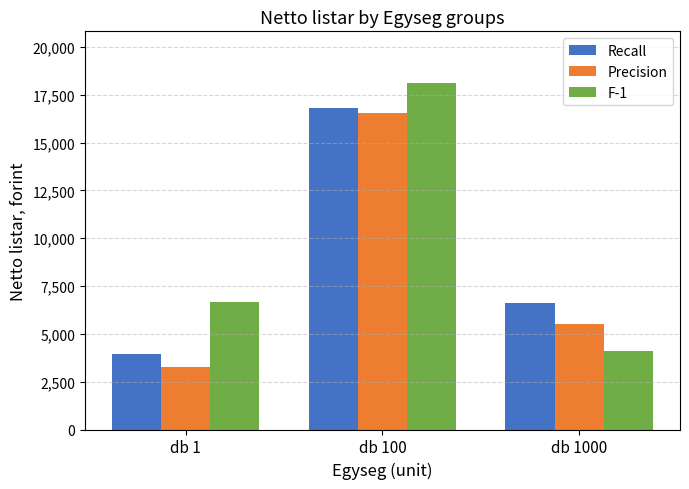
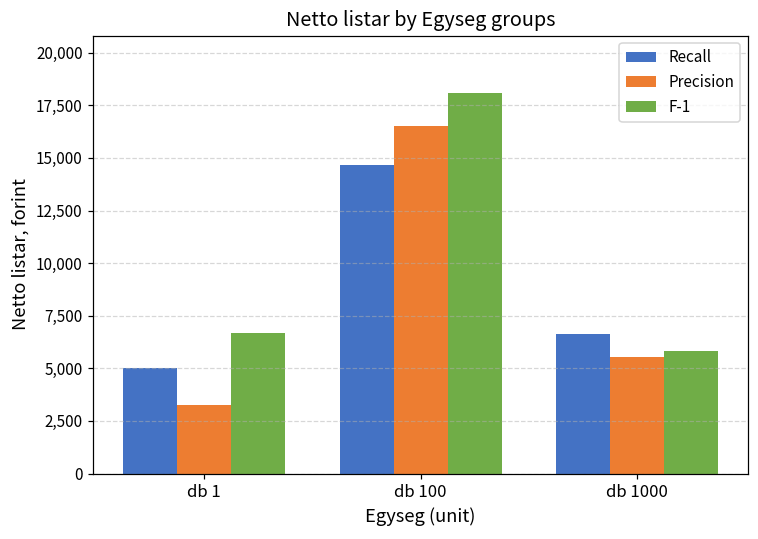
Recall, db 1: 4,000 -> 5,000
Recall, db 100: 16,800 -> 14,600
F-1, db 1000: 4,100 -> 5,800
